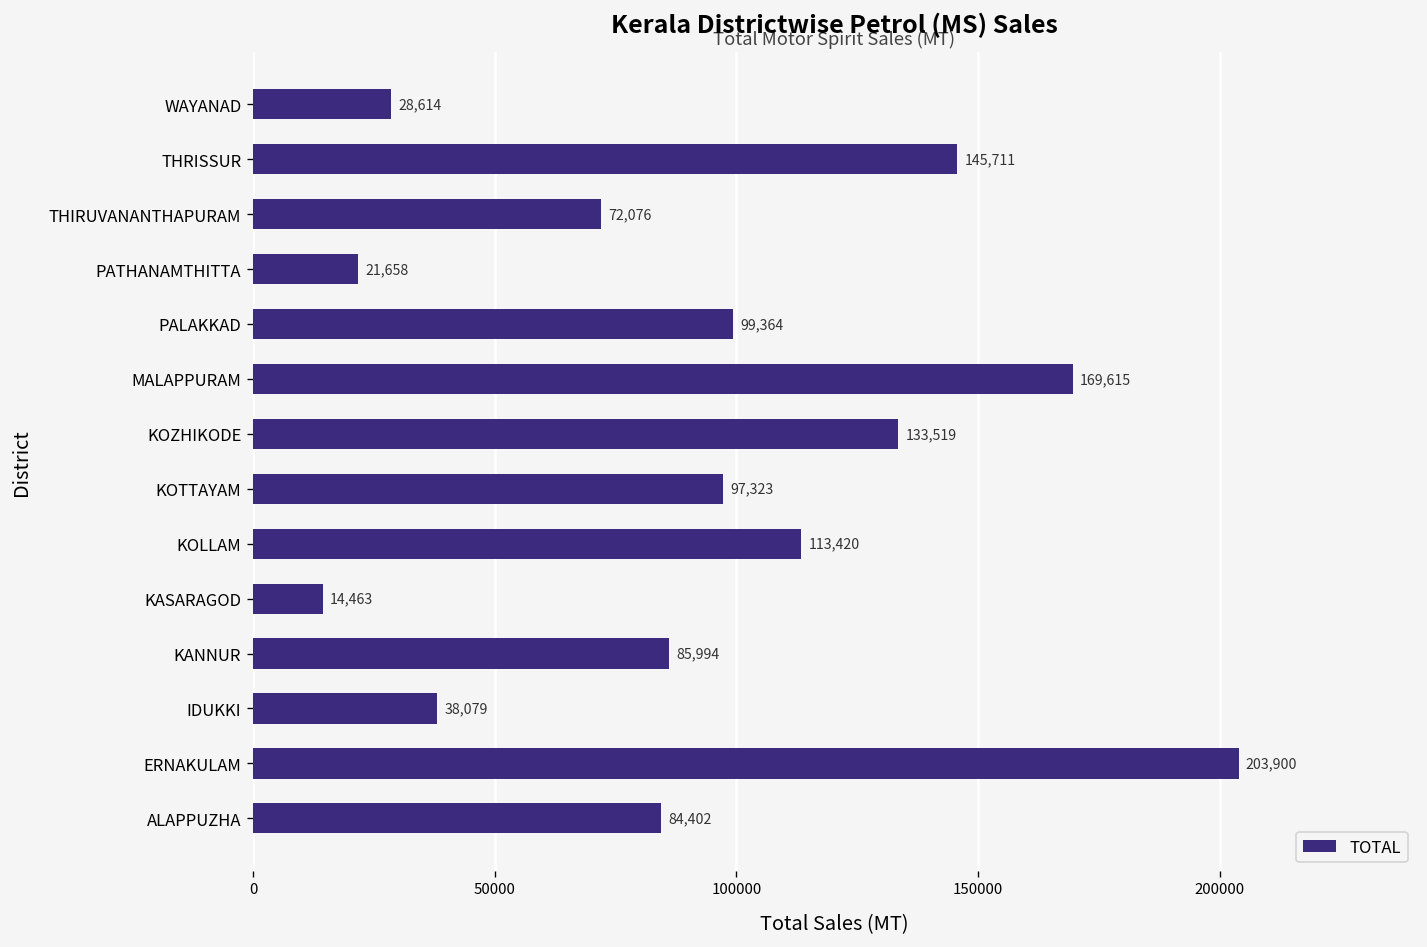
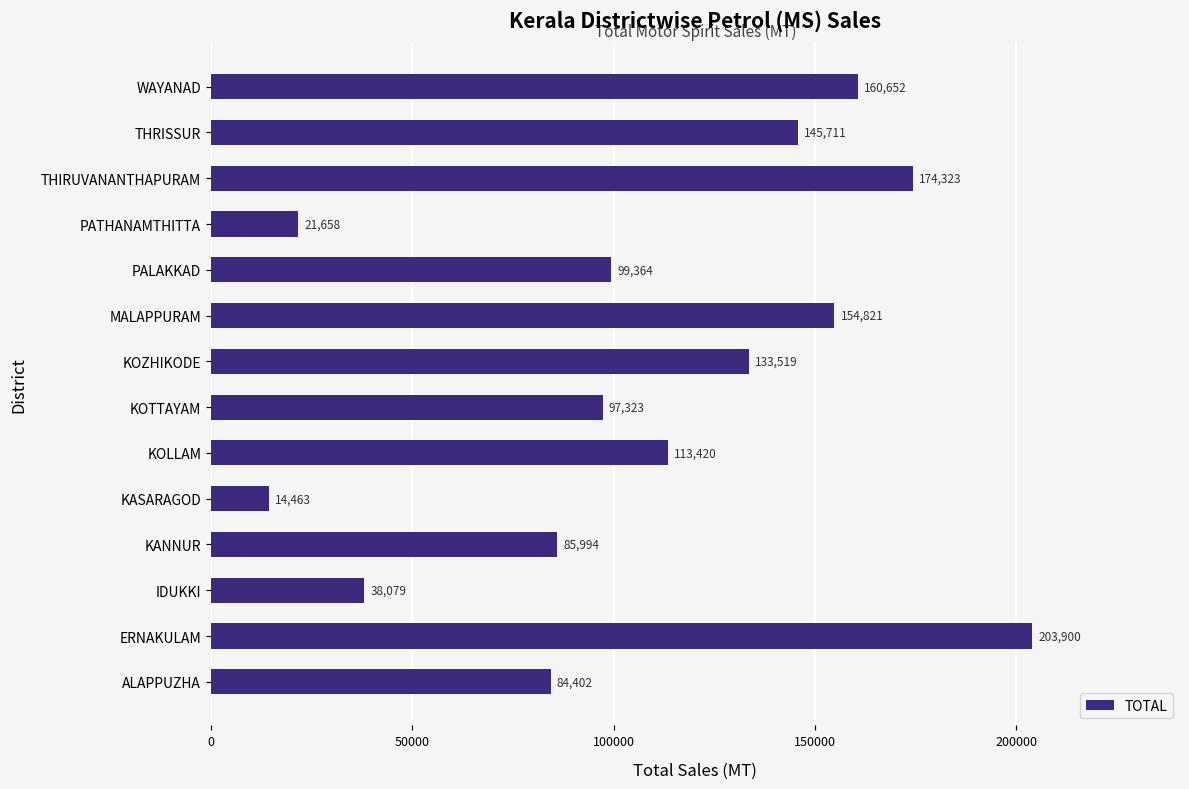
WAYANAD: 28,614 -> 160,652
THIRUVANANTHAPURAM: 72,076 -> 174,323
MALAPPURAM: 169,615 -> 154,821
